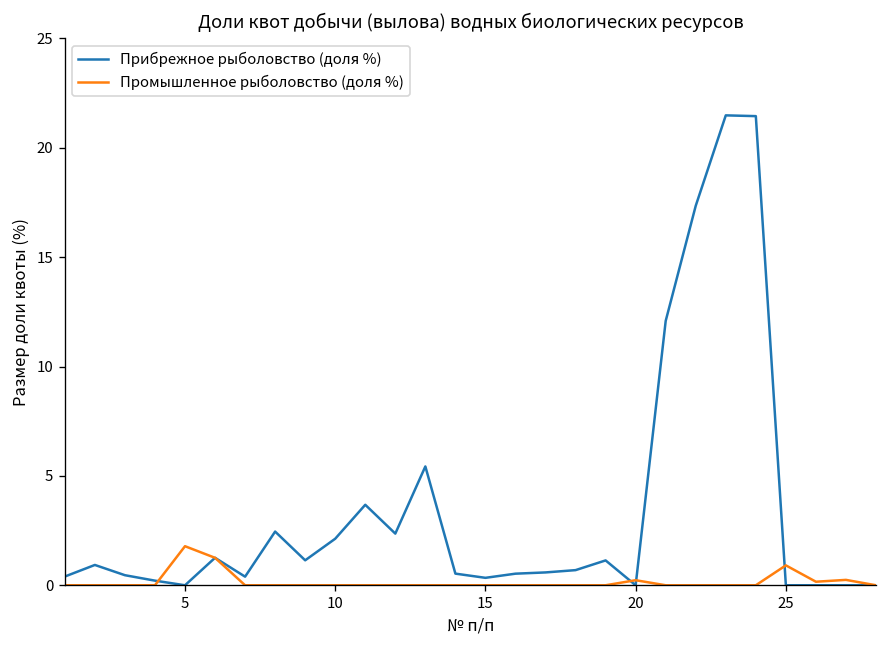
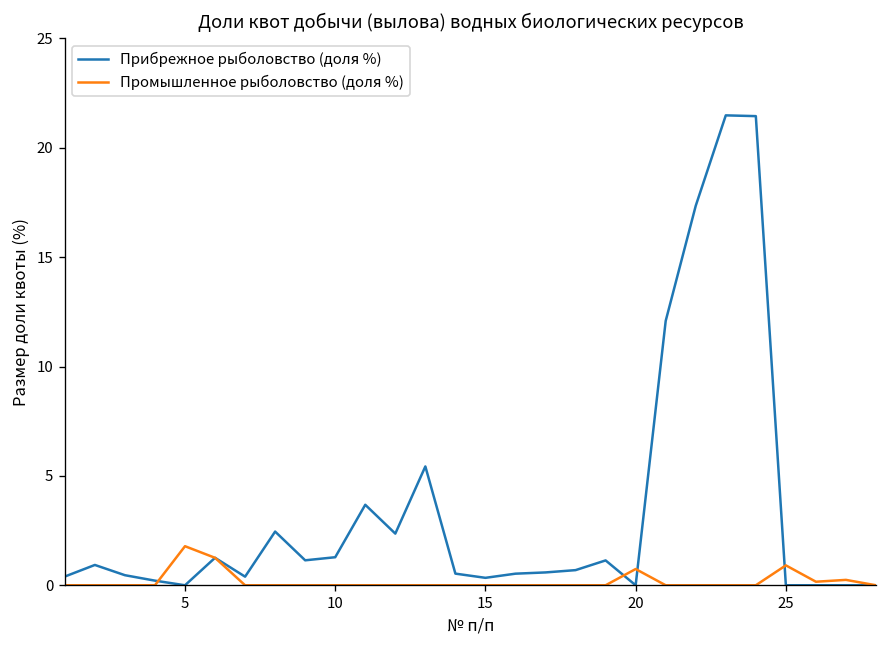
Прибрежное рыболовство (доля %), 10: 2.1 -> 1.3
Промышленное рыболовство (доля %), 20: 0.2 -> 0.7
